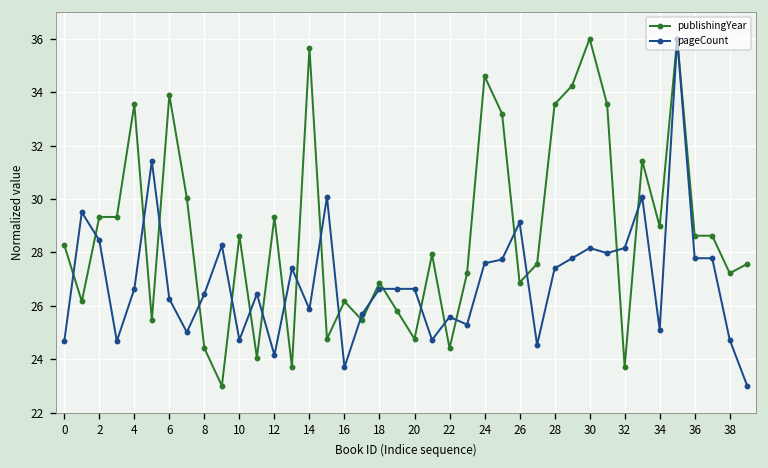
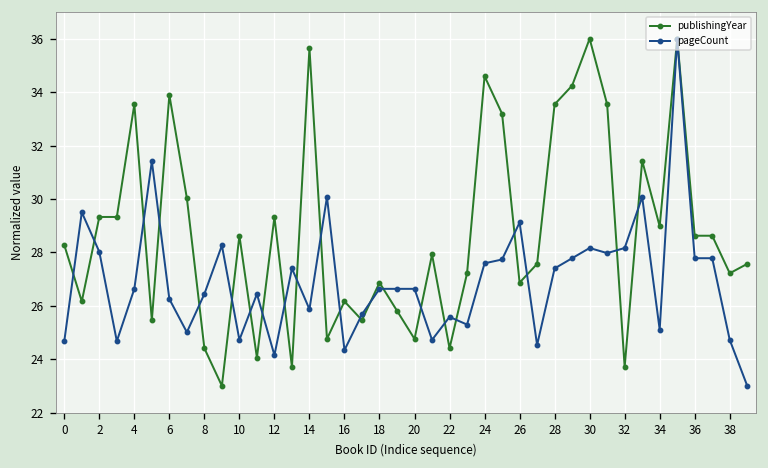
pageCount, 2: 28.4 -> 28.0
pageCount, 16: 23.7 -> 24.3
